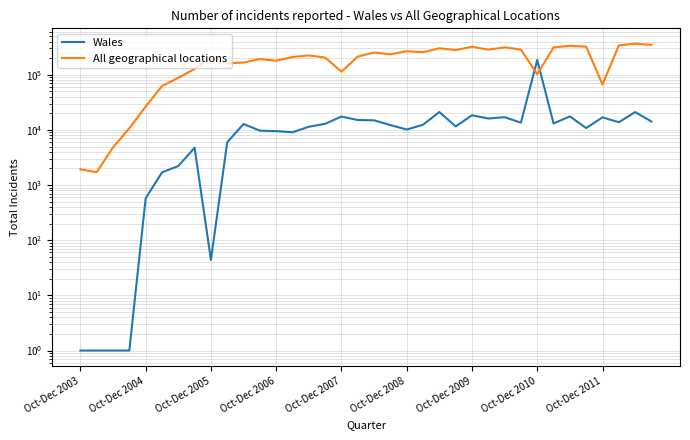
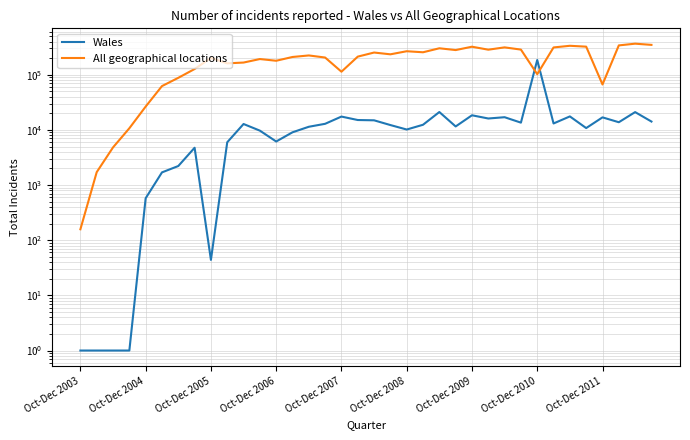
All geographical locations, Oct-Dec 2003: 1900 -> 160
Wales, Oct-Dec 2006: 10000 -> 6000
